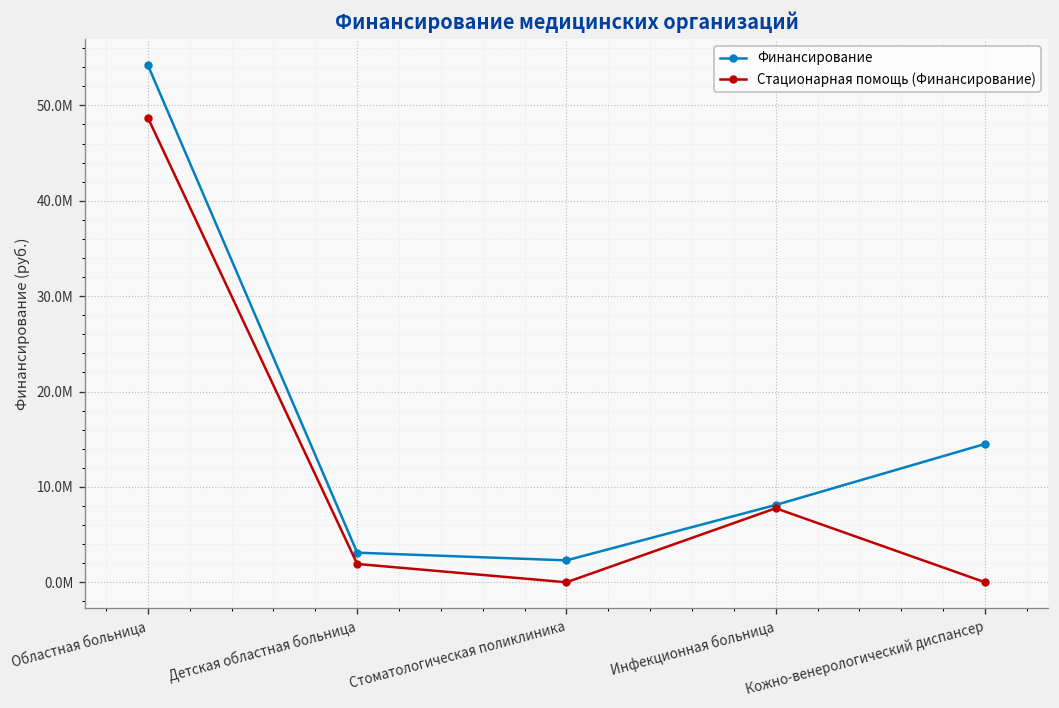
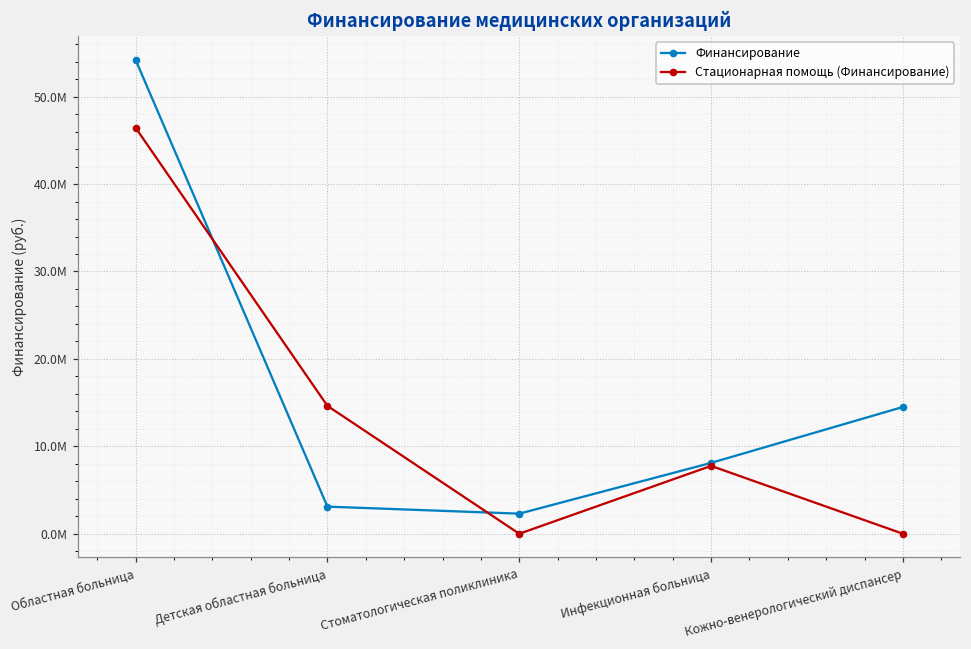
Стационарная помощь (Финансирование), Областная больница: 49000000 -> 46000000
Стационарная помощь (Финансирование), Детская областная больница: 2000000 -> 15000000
